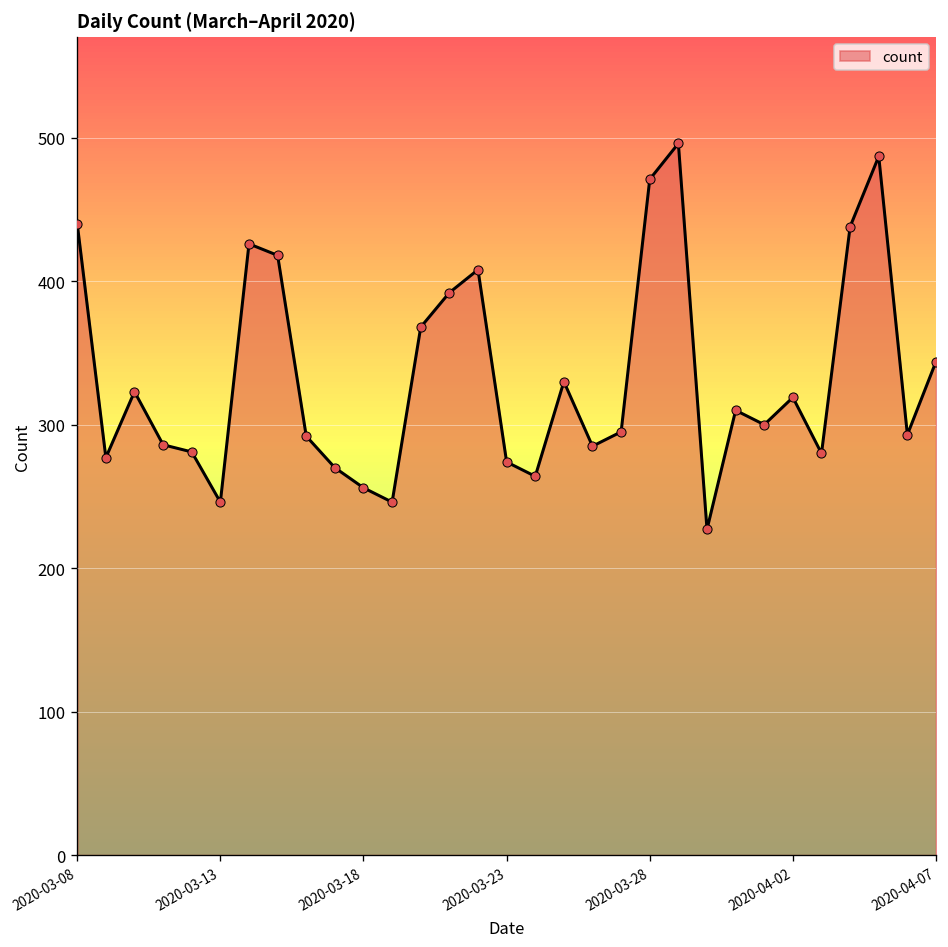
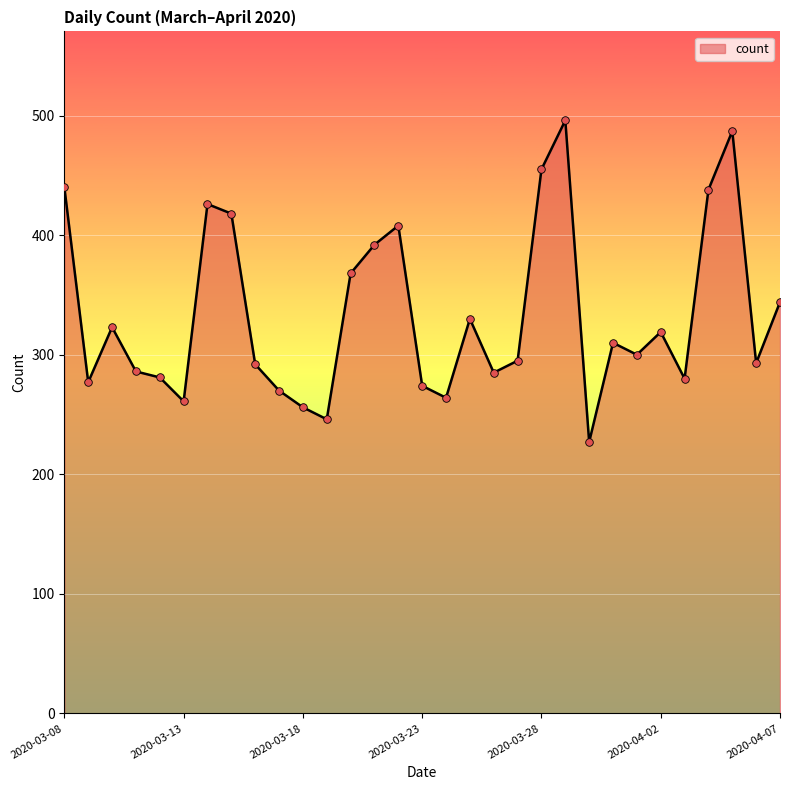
2020-03-13: 246 -> 261
2020-03-28: 471 -> 455
